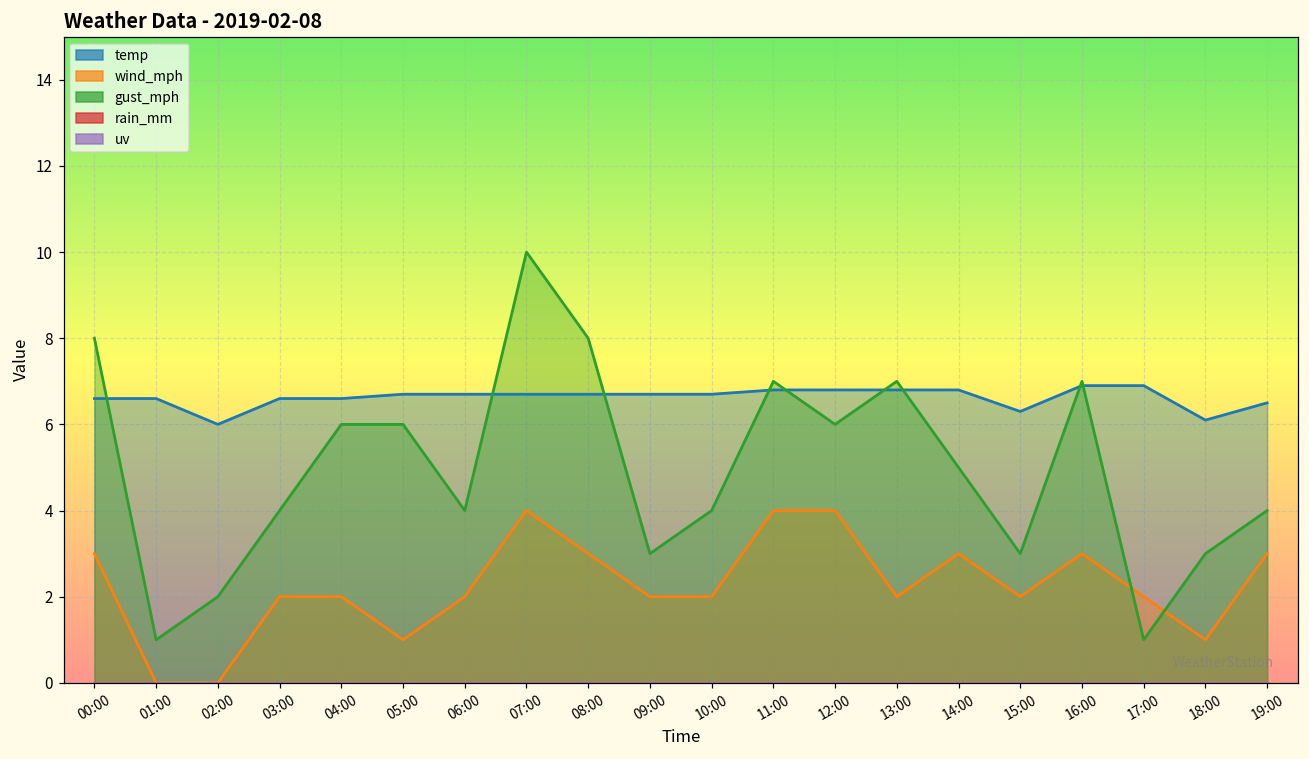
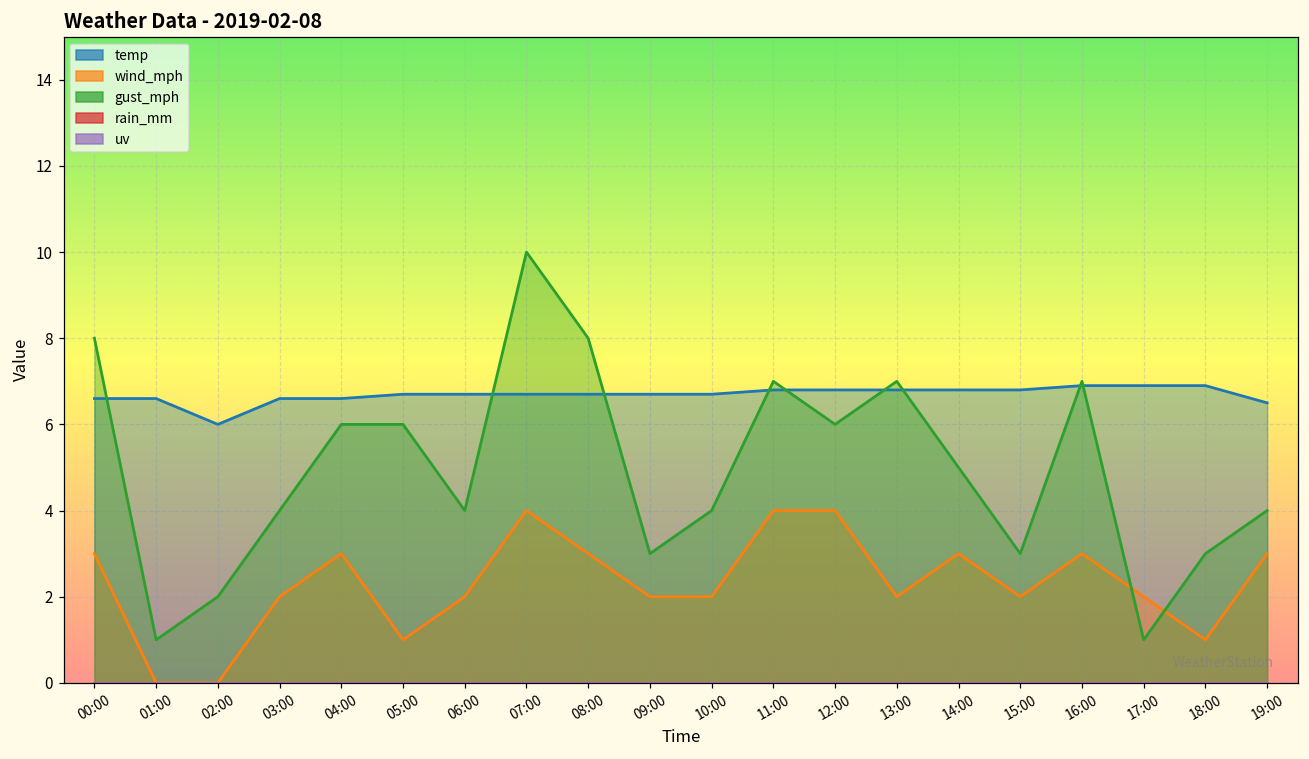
wind_mph, 04:00: 2 -> 3
temp, 15:00: 6.3 -> 6.8
temp, 18:00: 6.1 -> 6.9
